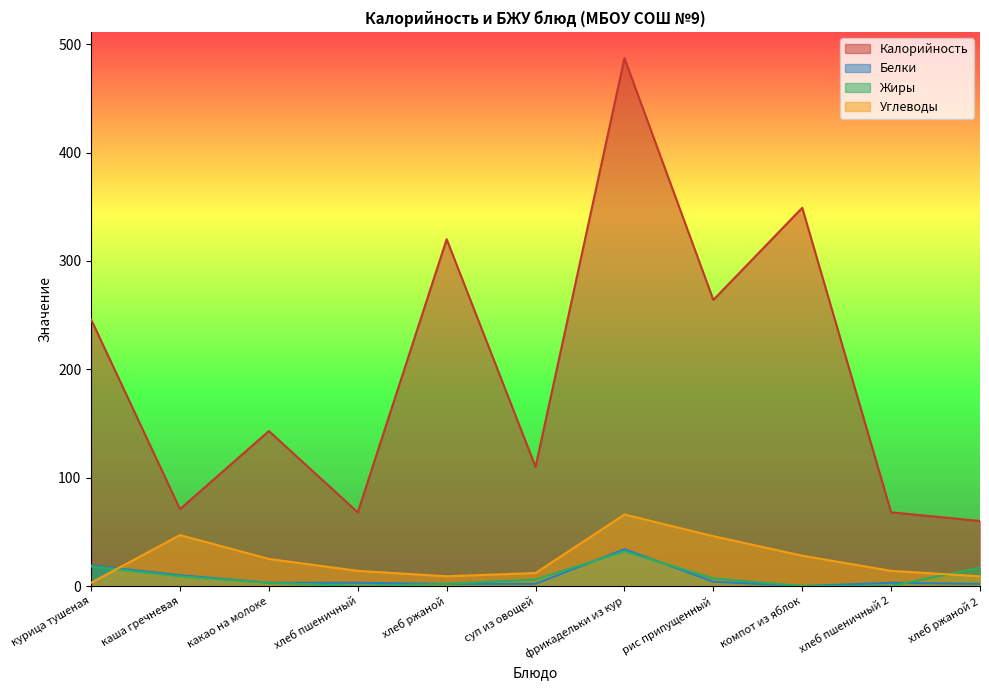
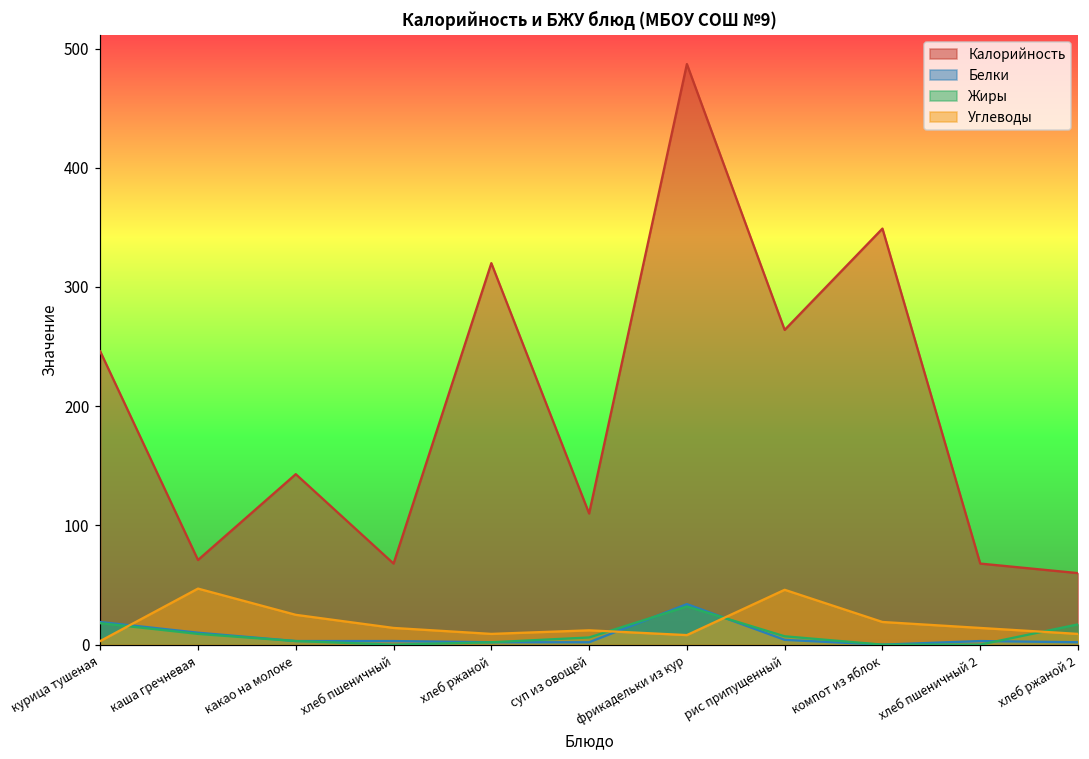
Углеводы, фрикадельки из кур: 66 -> 8
Углеводы, компот из яблок: 28 -> 19
